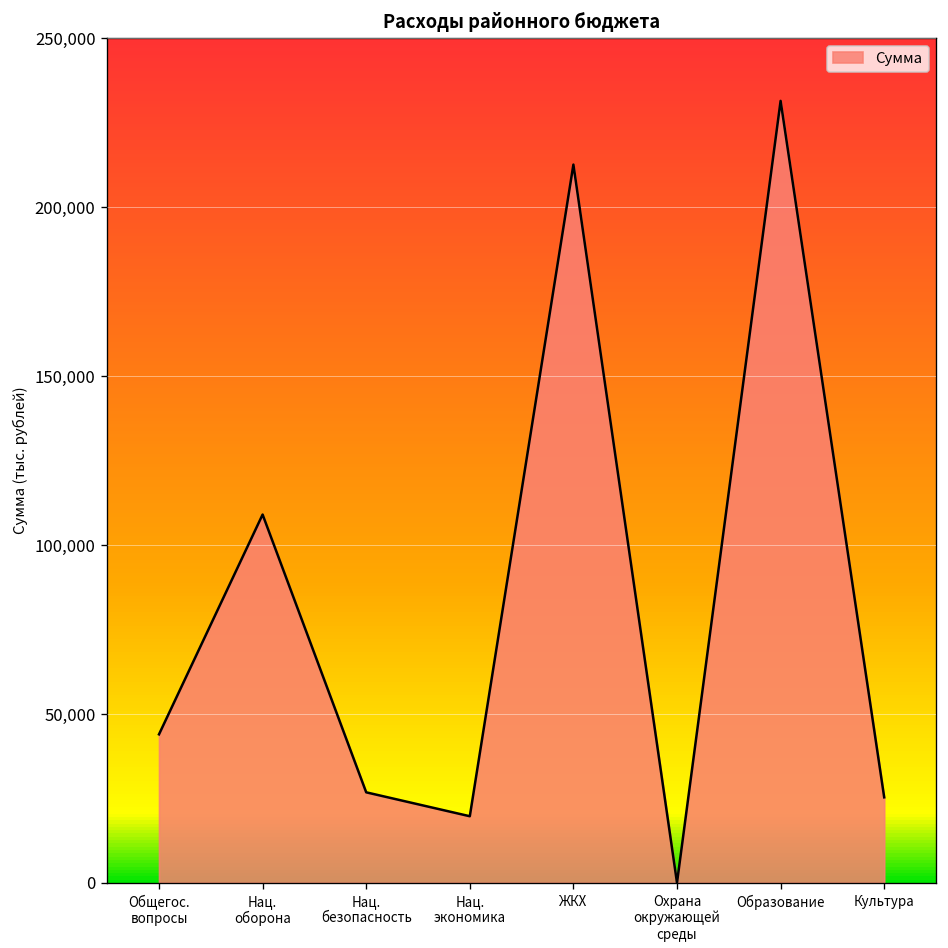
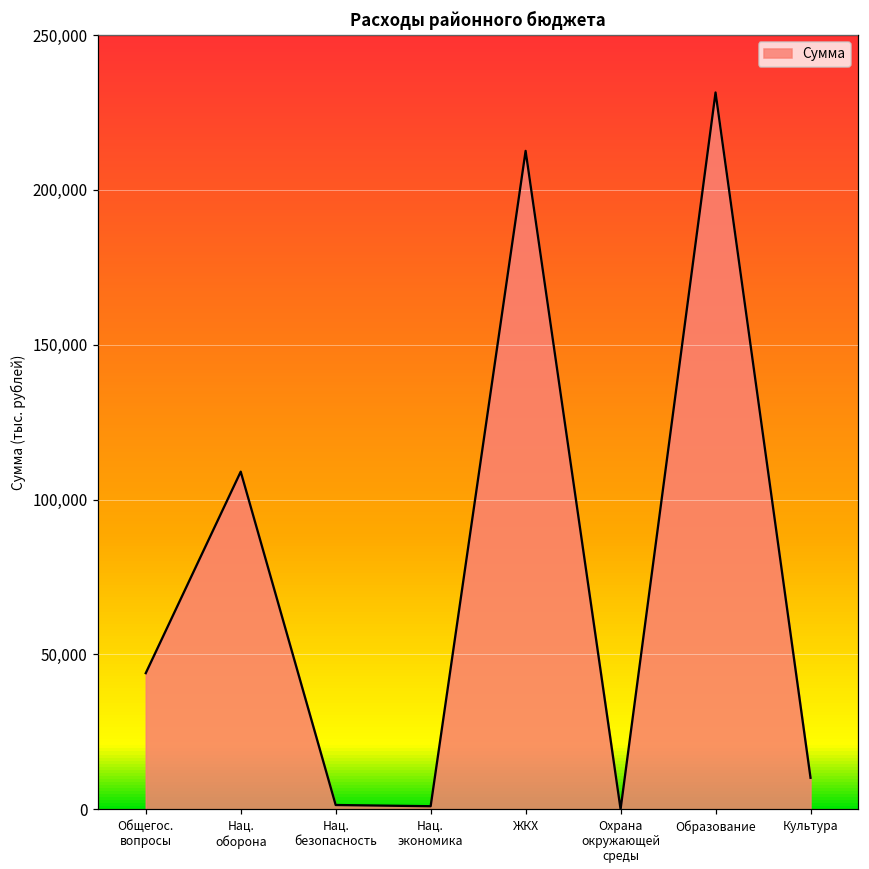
Нац. безопасность: 27,000 -> 1,000
Нац. экономика: 20,000 -> 1,000
Культура: 25,000 -> 10,000
